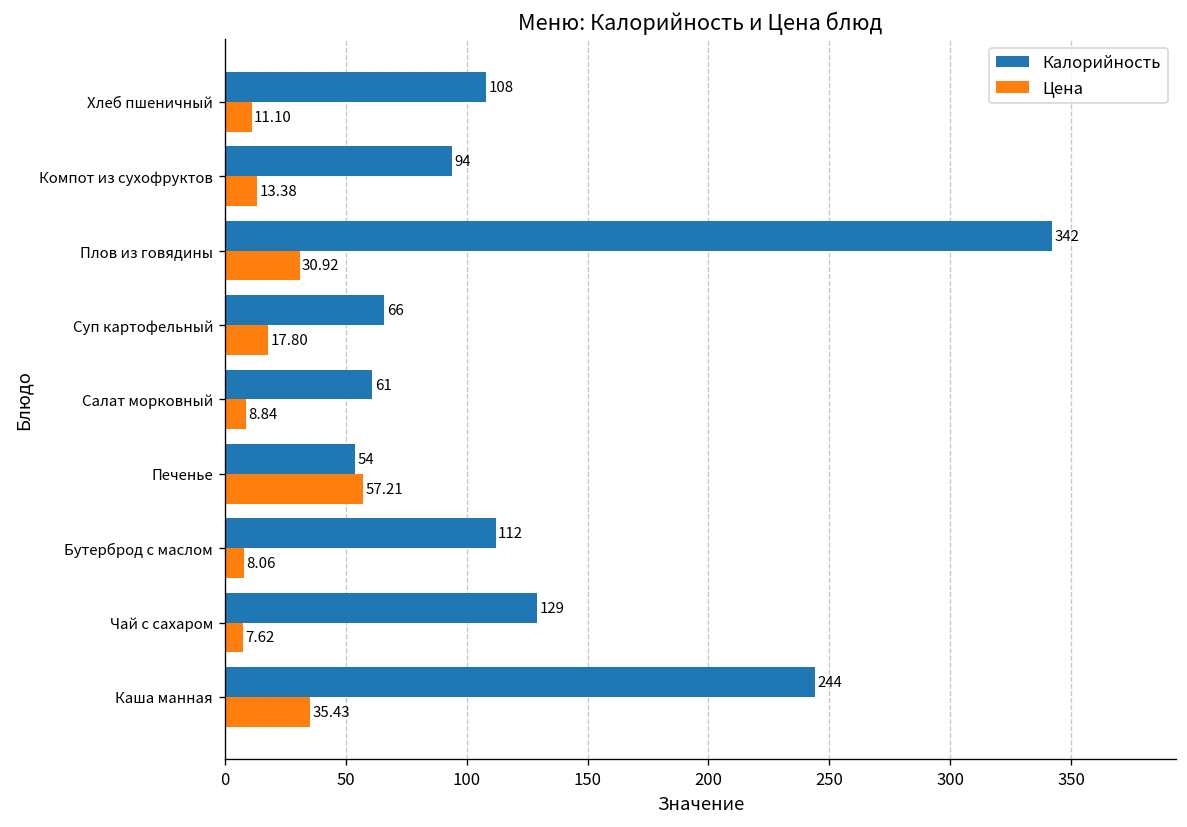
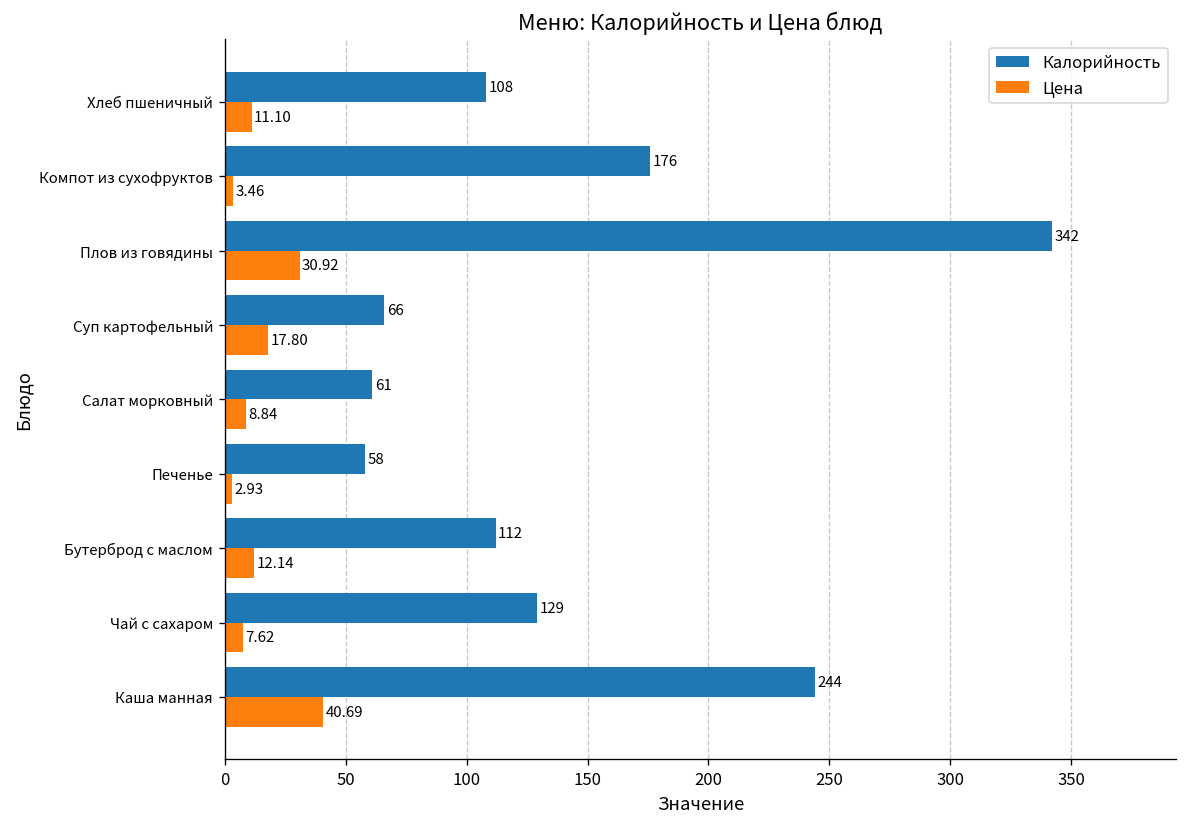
Калорийность, Компот из сухофруктов: 94 -> 176
Цена, Компот из сухофруктов: 13.38 -> 3.46
Калорийность, Печенье: 54 -> 58
Цена, Печенье: 57.21 -> 2.93
Цена, Бутерброд с маслом: 8.06 -> 12.14
Цена, Каша манная: 35.43 -> 40.69
